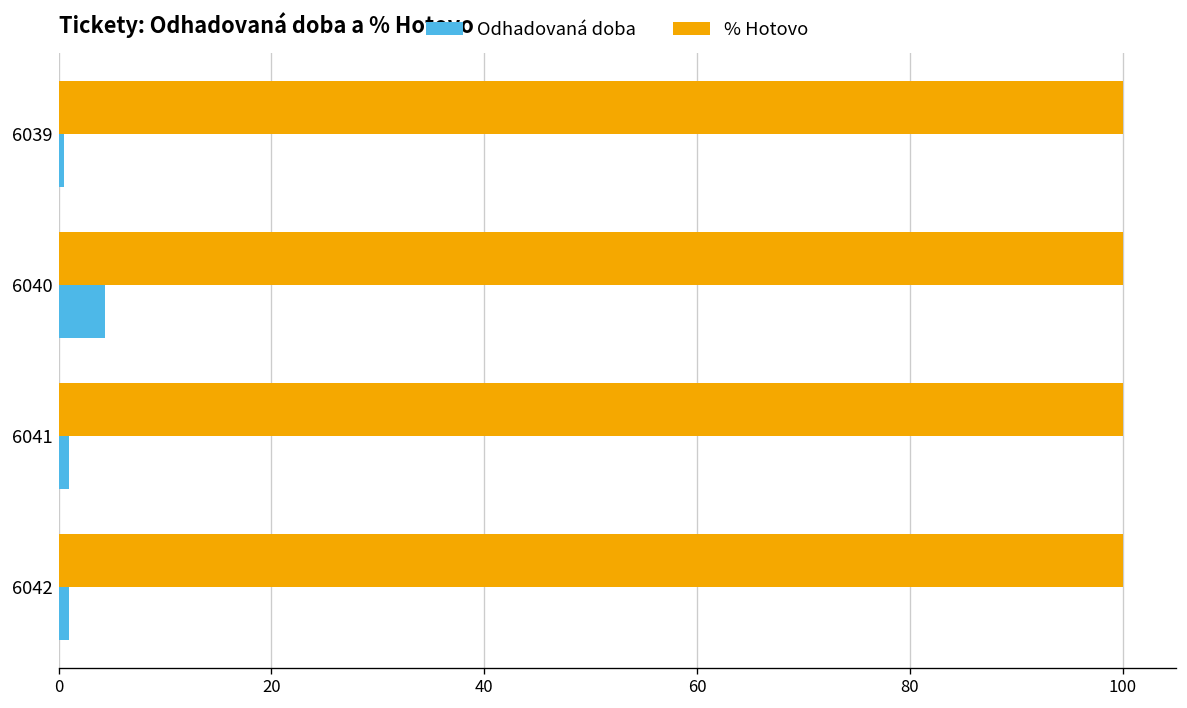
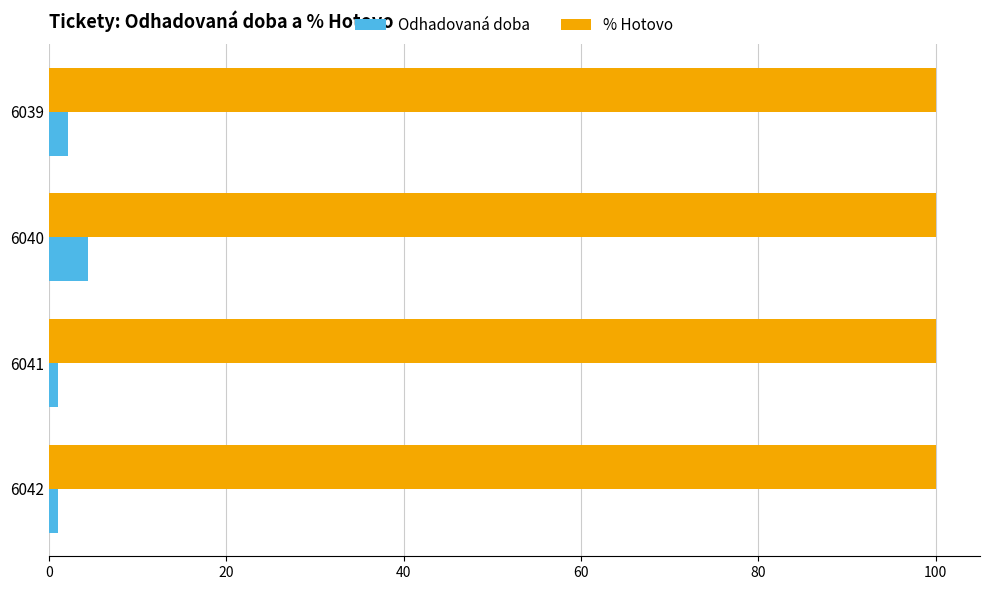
Odhadovaná doba, 6039: 1 -> 2
